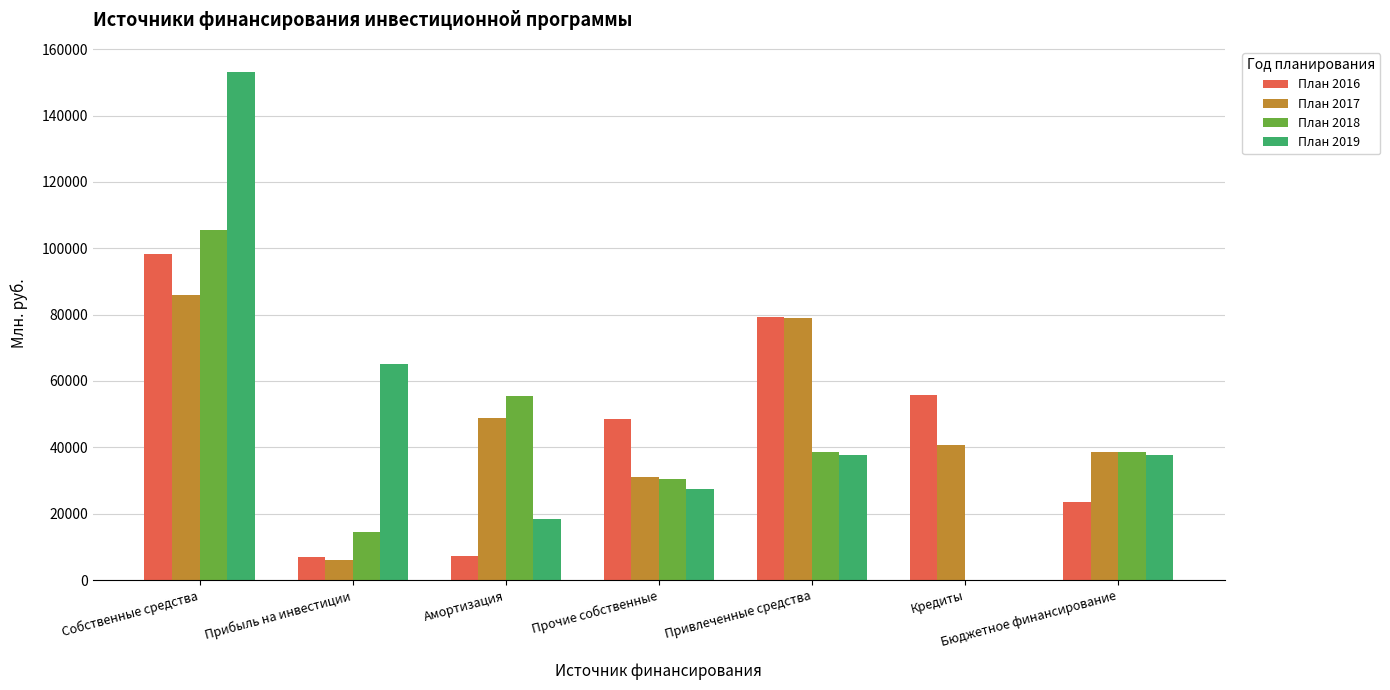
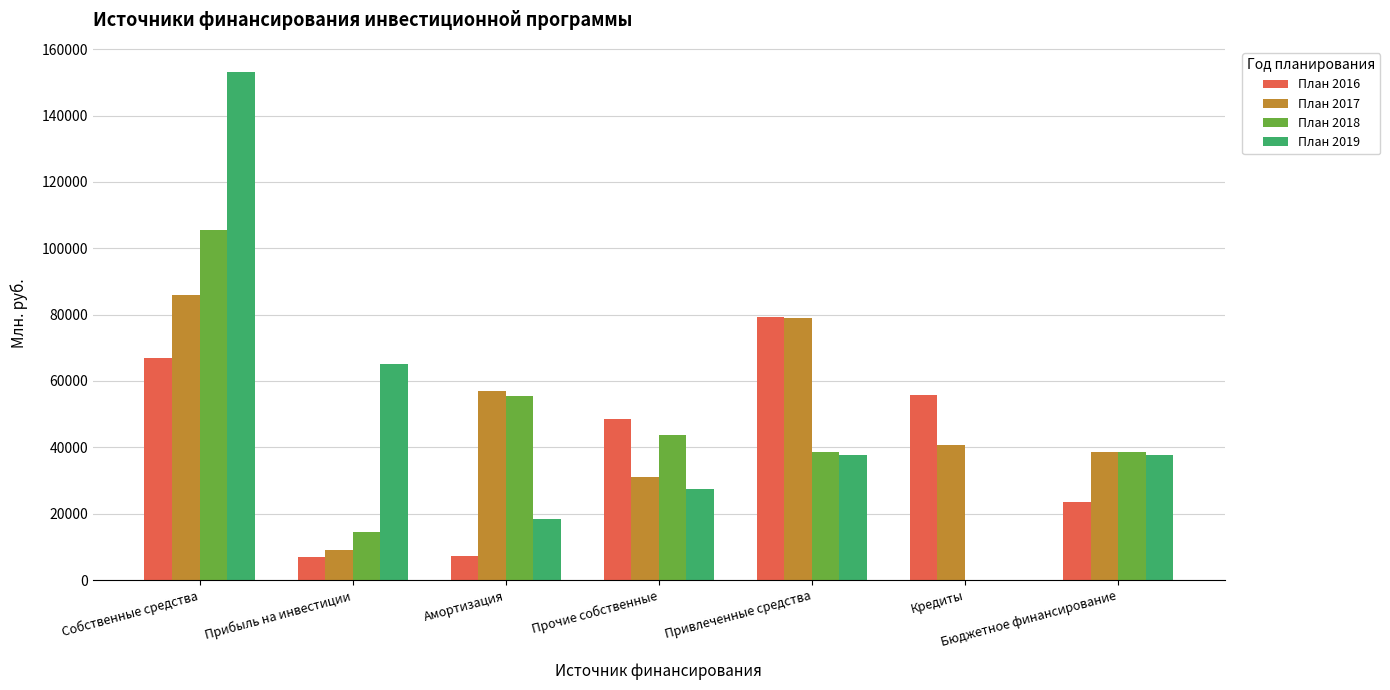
План 2016, Собственные средства: 98000 -> 67000
План 2017, Прибыль на инвестиции: 6000 -> 9000
План 2017, Амортизация: 49000 -> 57000
План 2018, Прочие собственные: 30000 -> 44000
